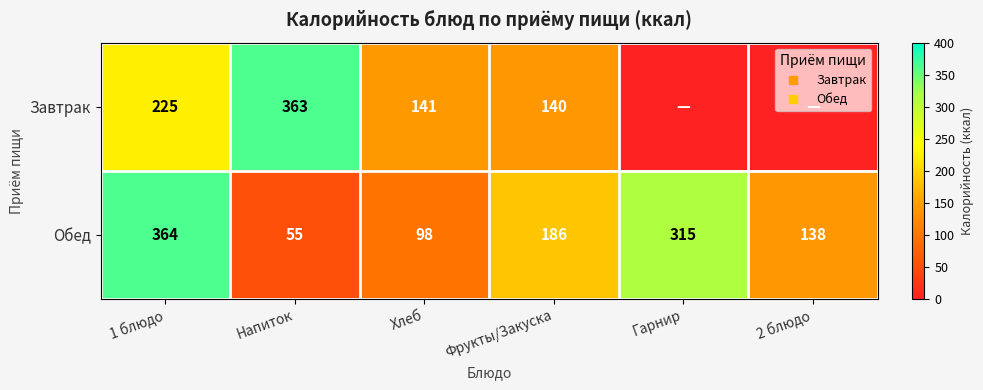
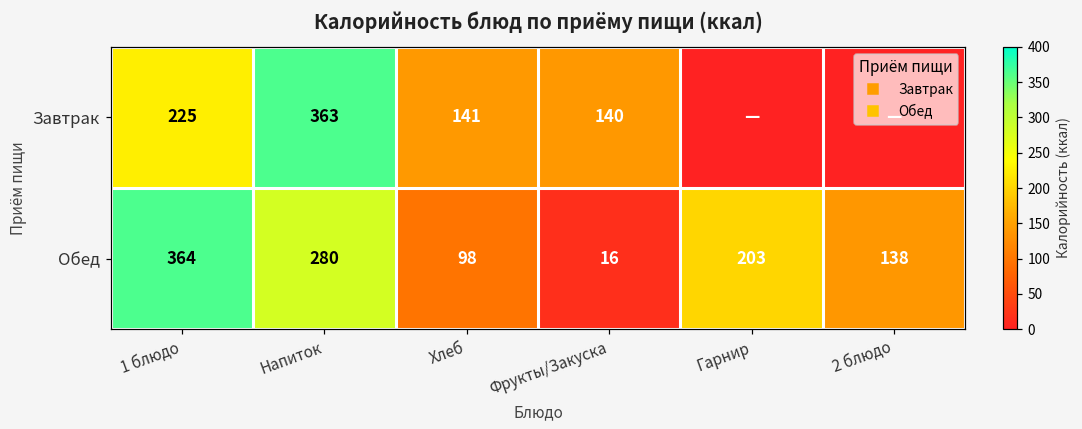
Обед, Напиток: 55 -> 280
Обед, Фрукты/Закуска: 186 -> 16
Обед, Гарнир: 315 -> 203
